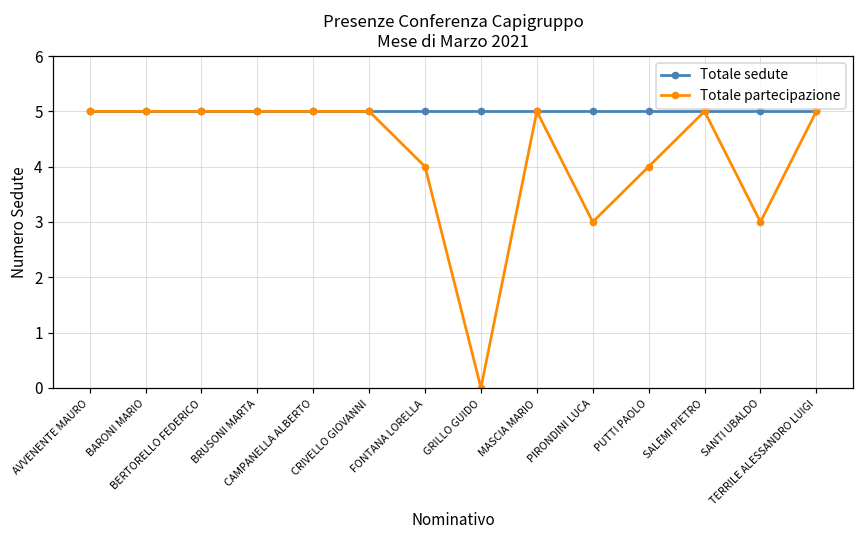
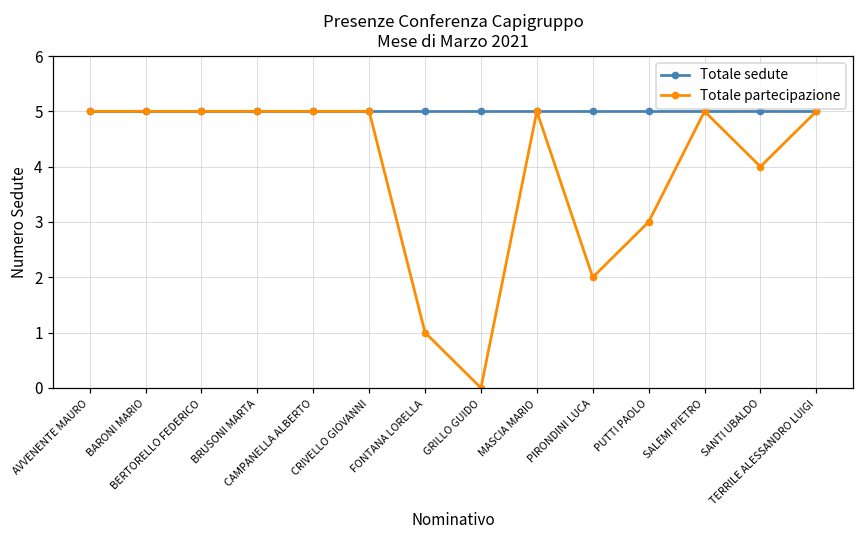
Totale partecipazione, FONTANA LORELLA: 4 -> 1
Totale partecipazione, PIRONDINI LUCA: 3 -> 2
Totale partecipazione, PUTTI PAOLO: 4 -> 3
Totale partecipazione, SANTI UBALDO: 3 -> 4
